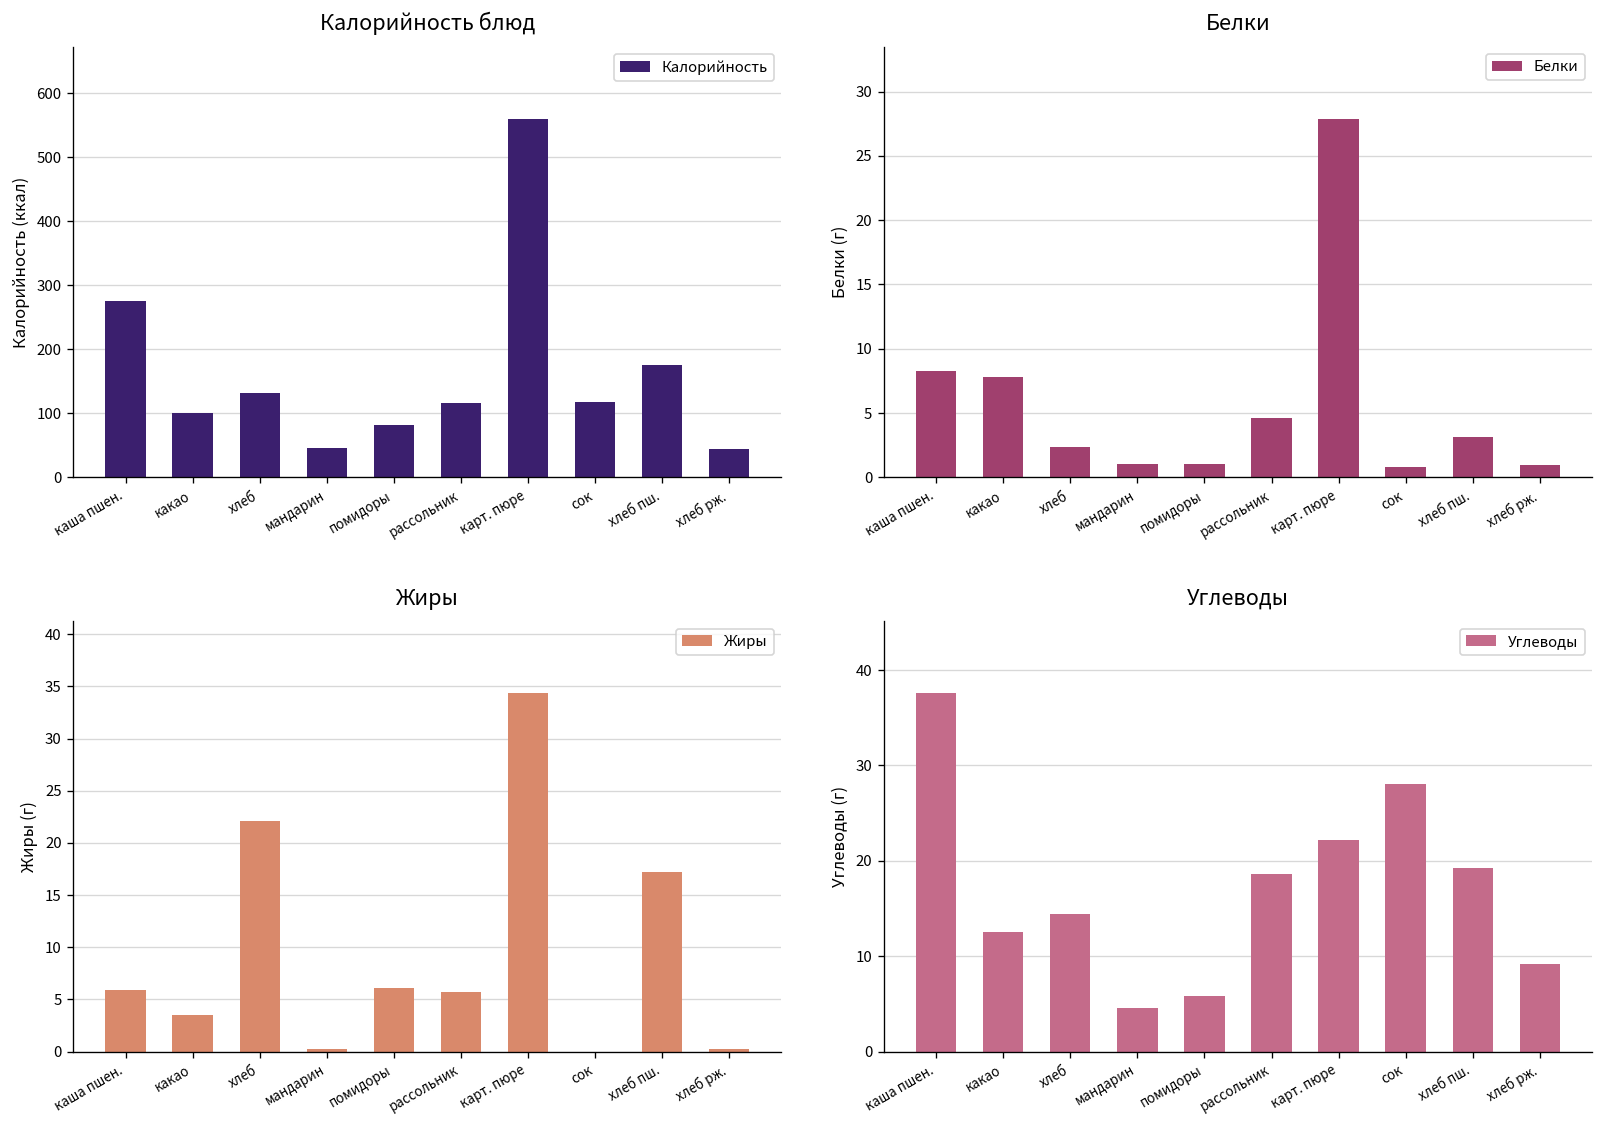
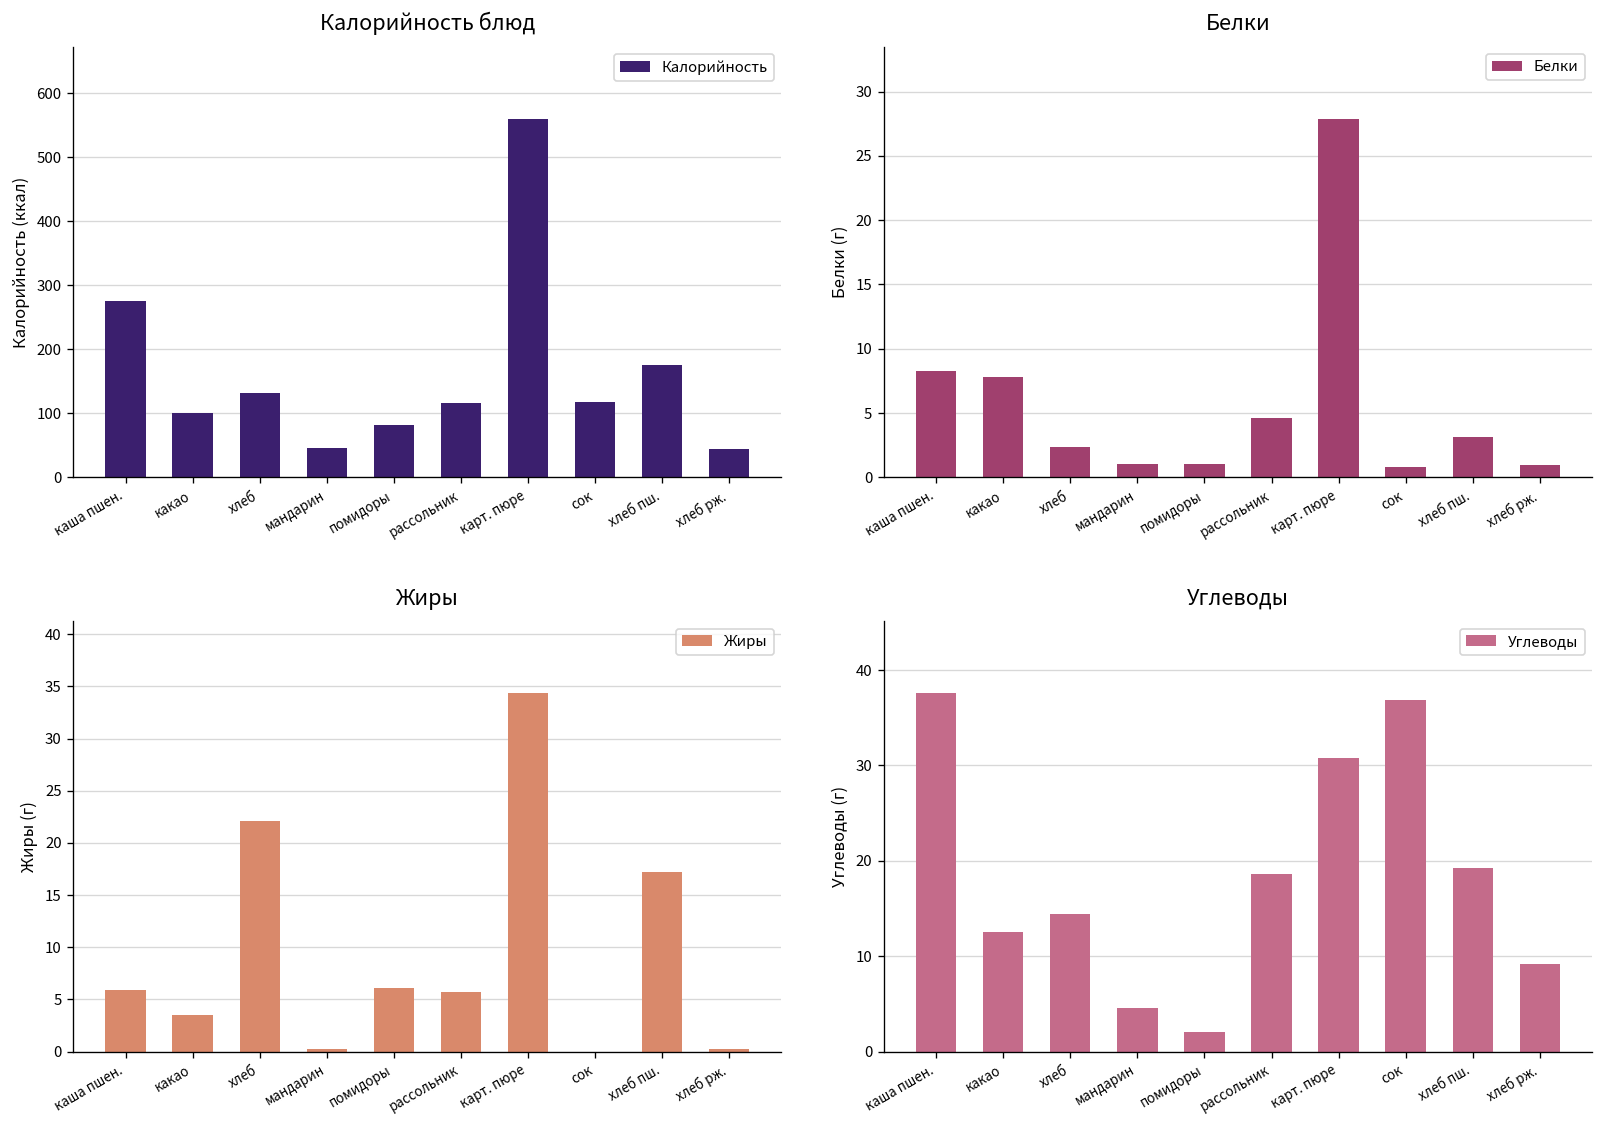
Углеводы, помидоры: 6 -> 2
Углеводы, карт. пюре: 22 -> 31
Углеводы, сок: 28 -> 37
